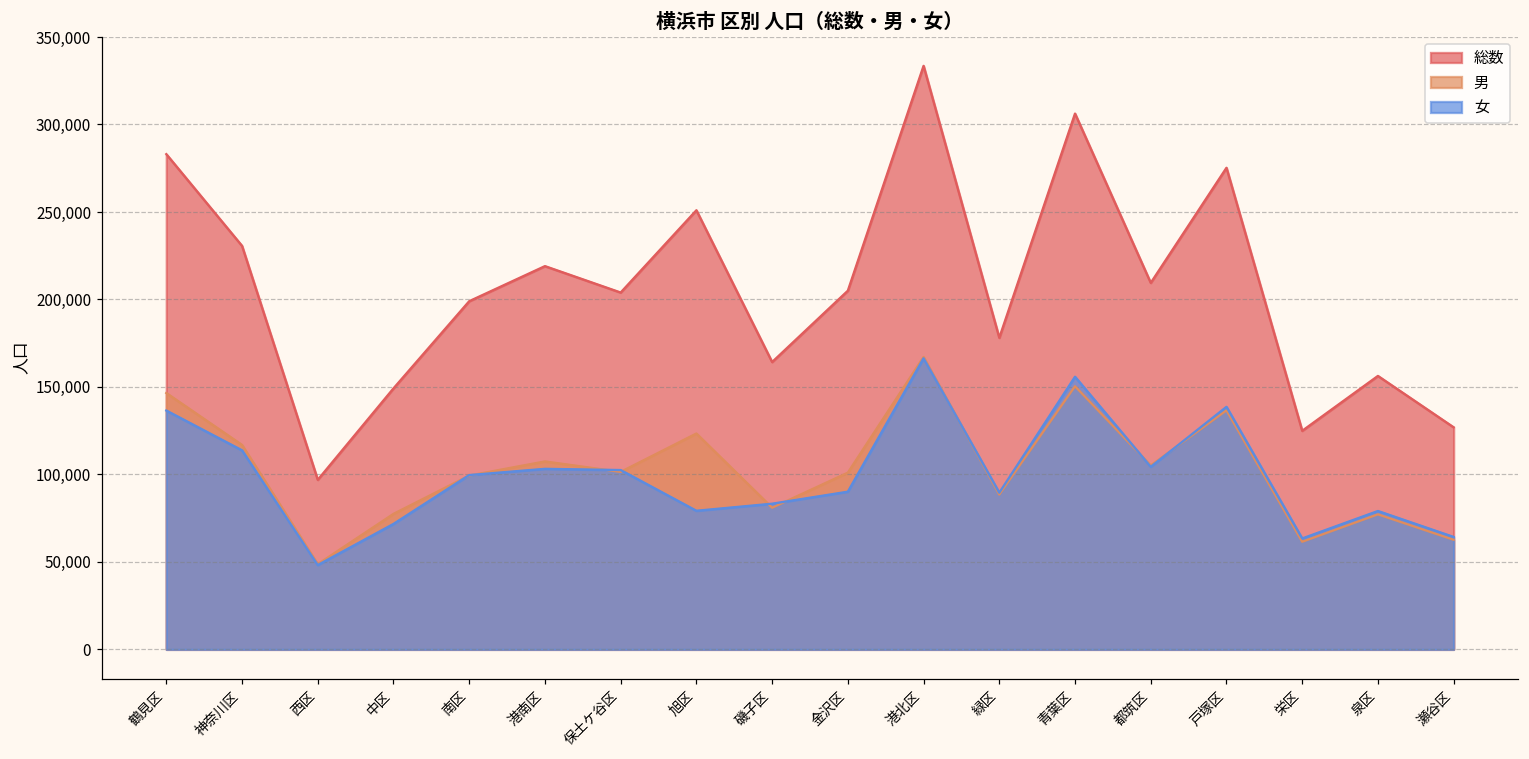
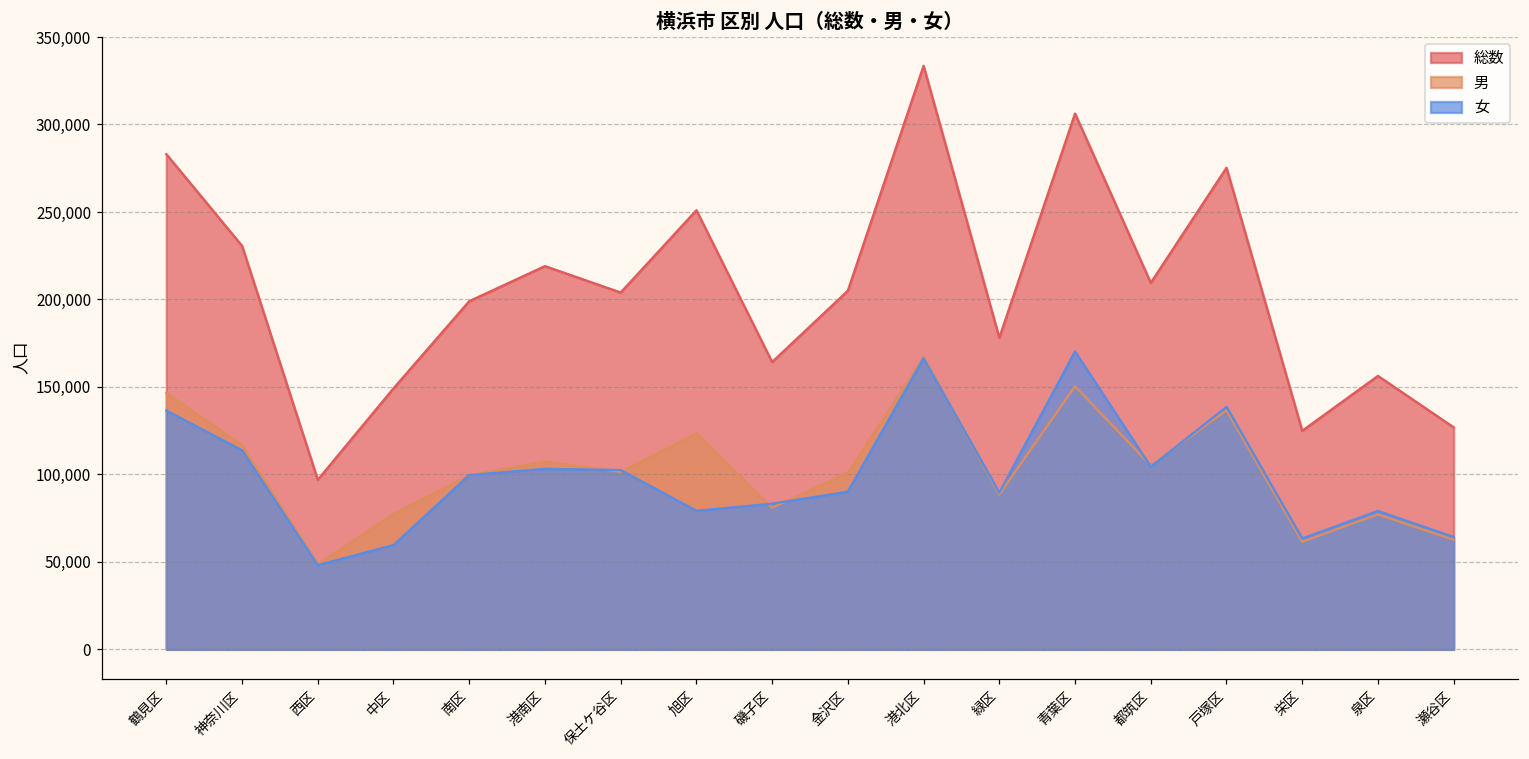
女, 中区: 72,000 -> 60,000
女, 青葉区: 156,000 -> 170,000
